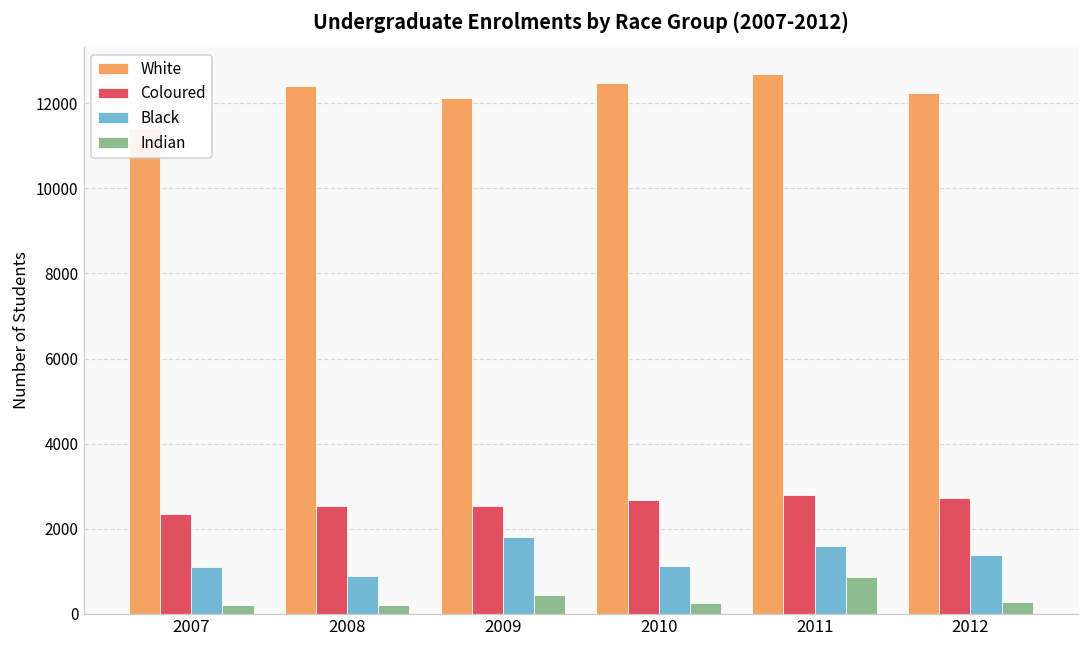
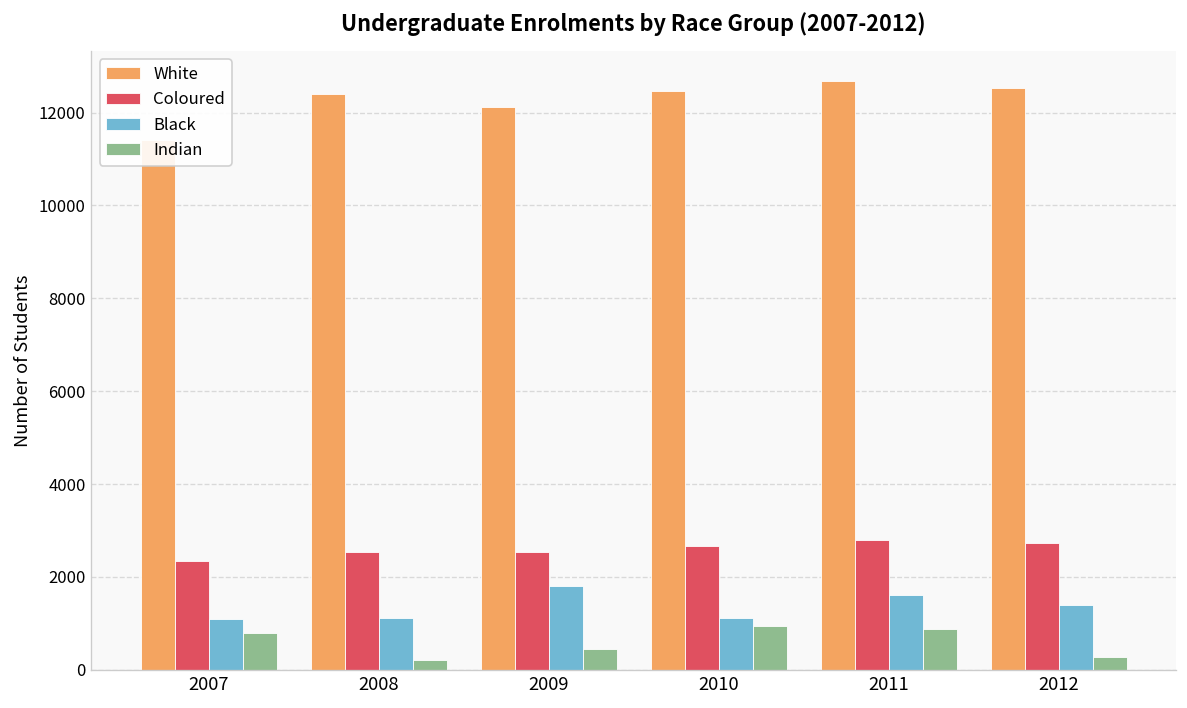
Indian, 2007: 200 -> 800
Black, 2008: 900 -> 1100
Indian, 2010: 200 -> 900
White, 2012: 12200 -> 12500
